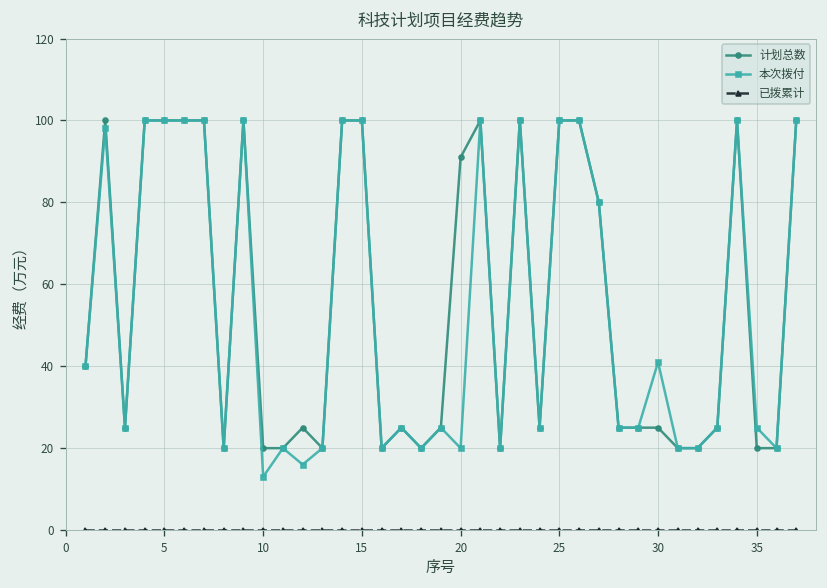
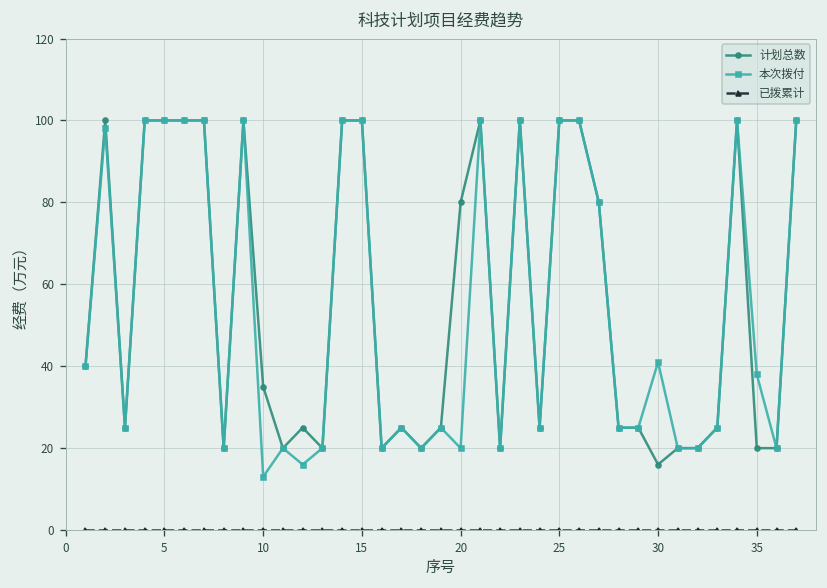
计划总数, 10: 20 -> 35
计划总数, 20: 91 -> 80
计划总数, 30: 25 -> 16
本次拨付, 35: 25 -> 38
